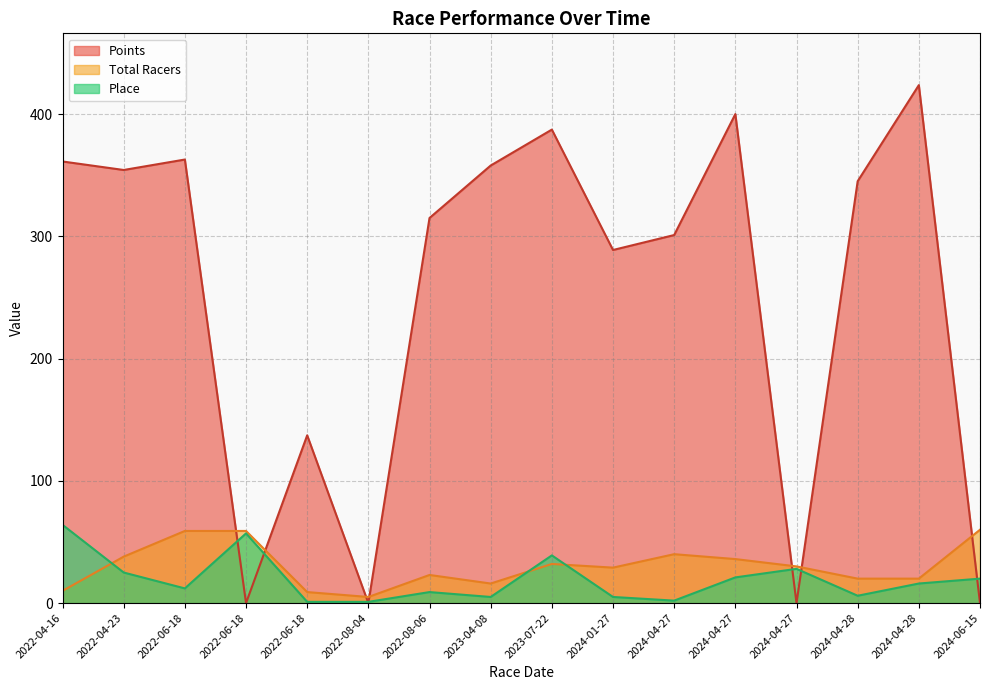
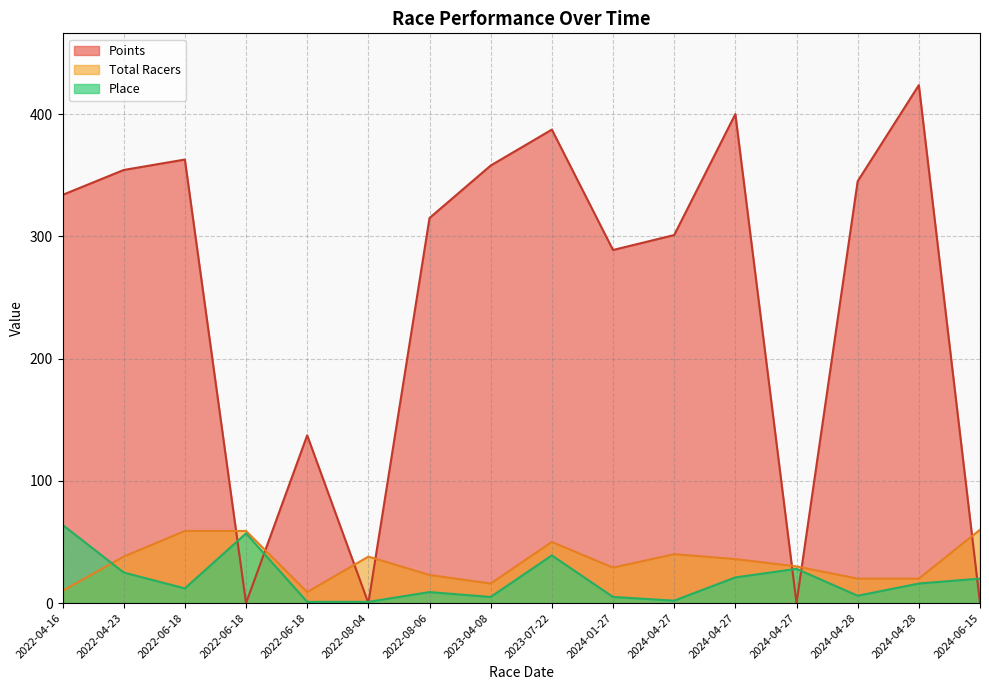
Points, 2022-04-16: 361 -> 334
Total Racers, 2022-08-04: 5 -> 38
Total Racers, 2023-07-22: 32 -> 50
